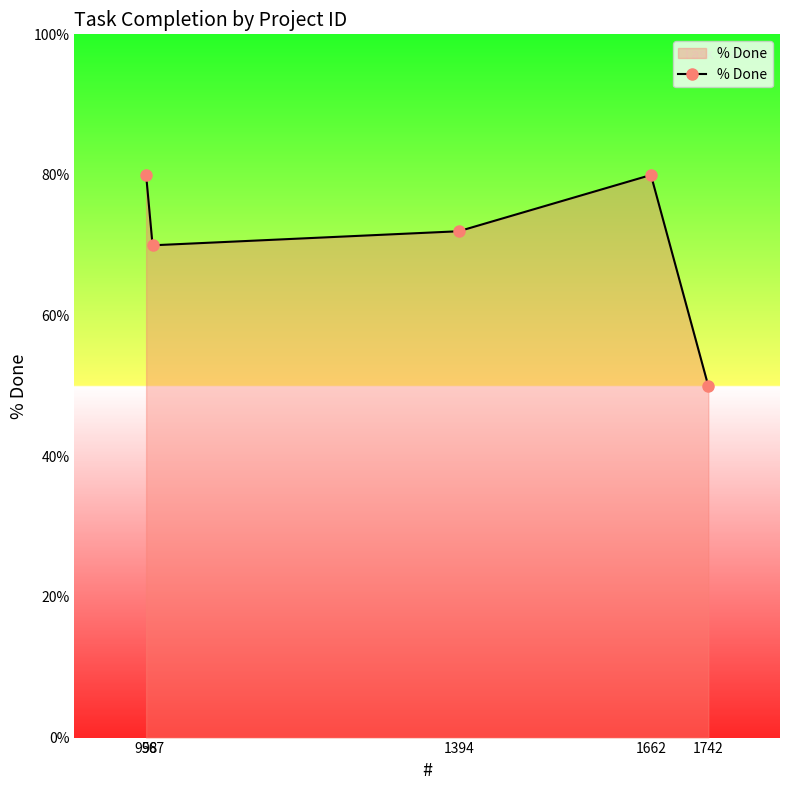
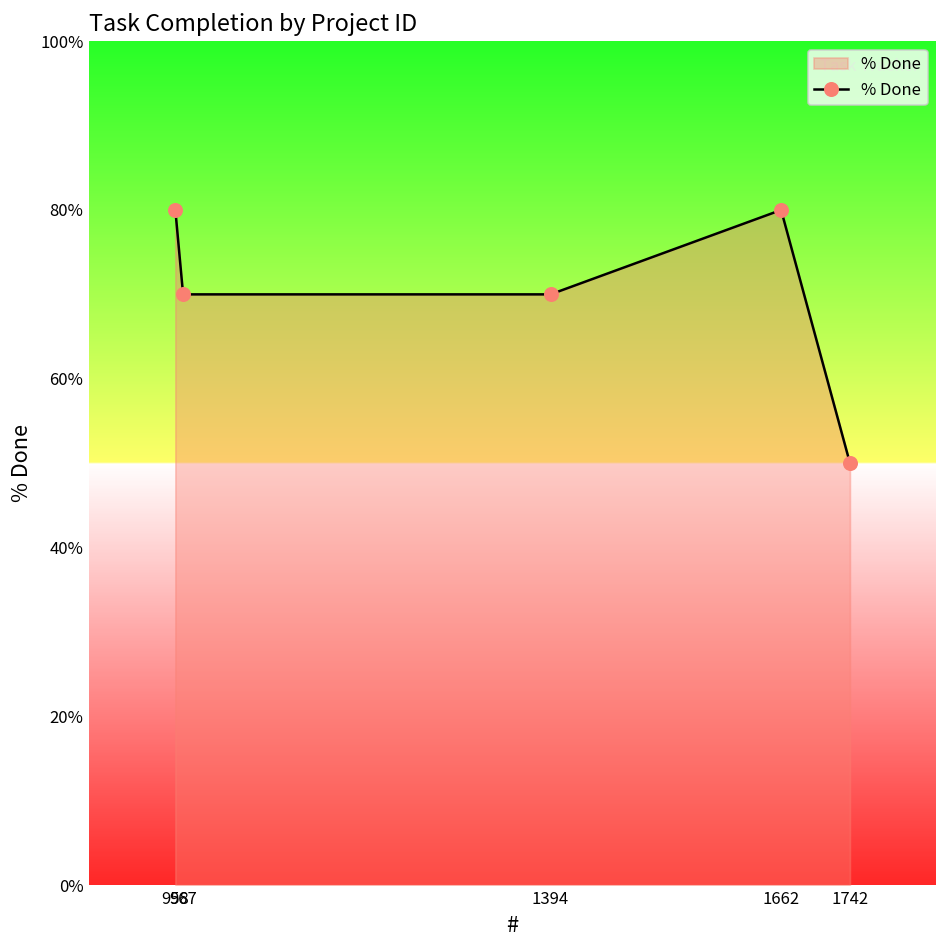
1394: 72% -> 70%
